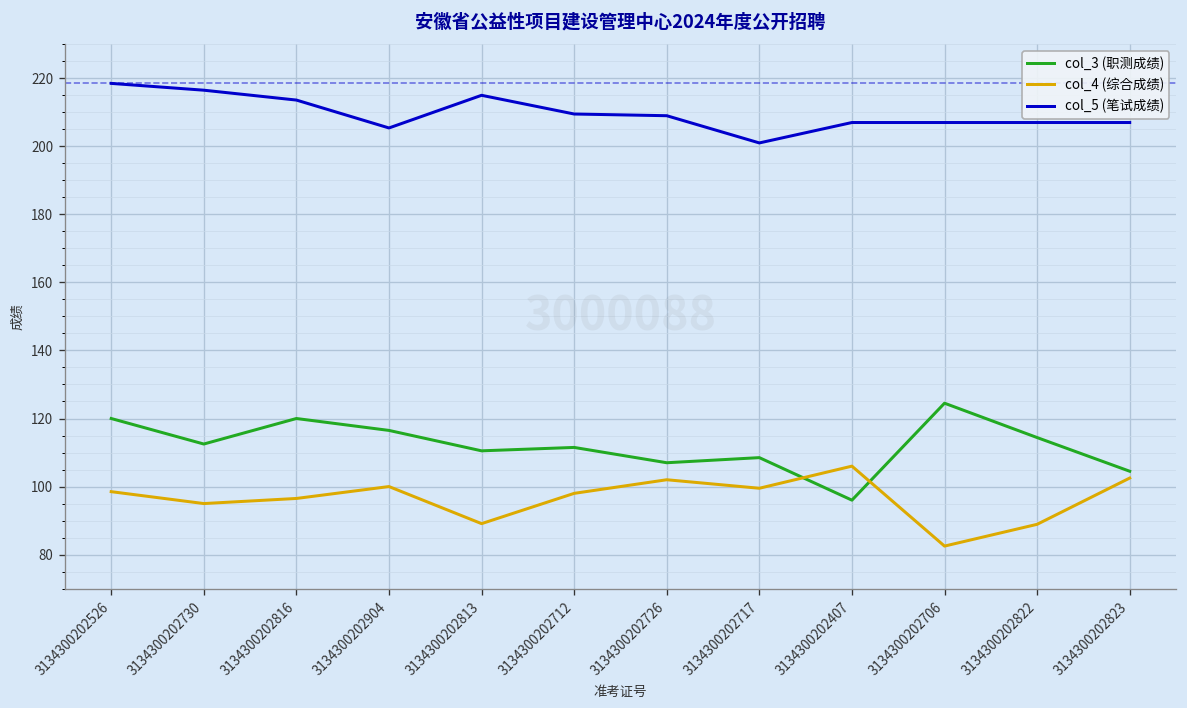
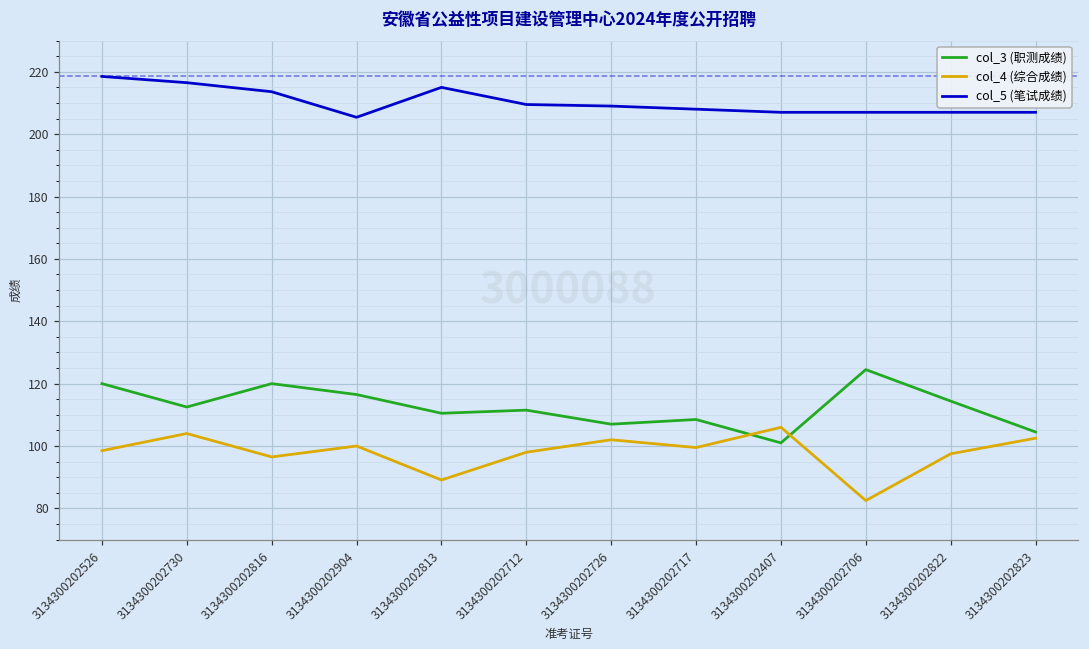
col_4 (综合成绩), 3134300202730: 95 -> 104
col_5 (笔试成绩), 3134300202717: 201 -> 208
col_3 (职测成绩), 3134300202407: 96 -> 101
col_4 (综合成绩), 3134300202822: 89 -> 98
